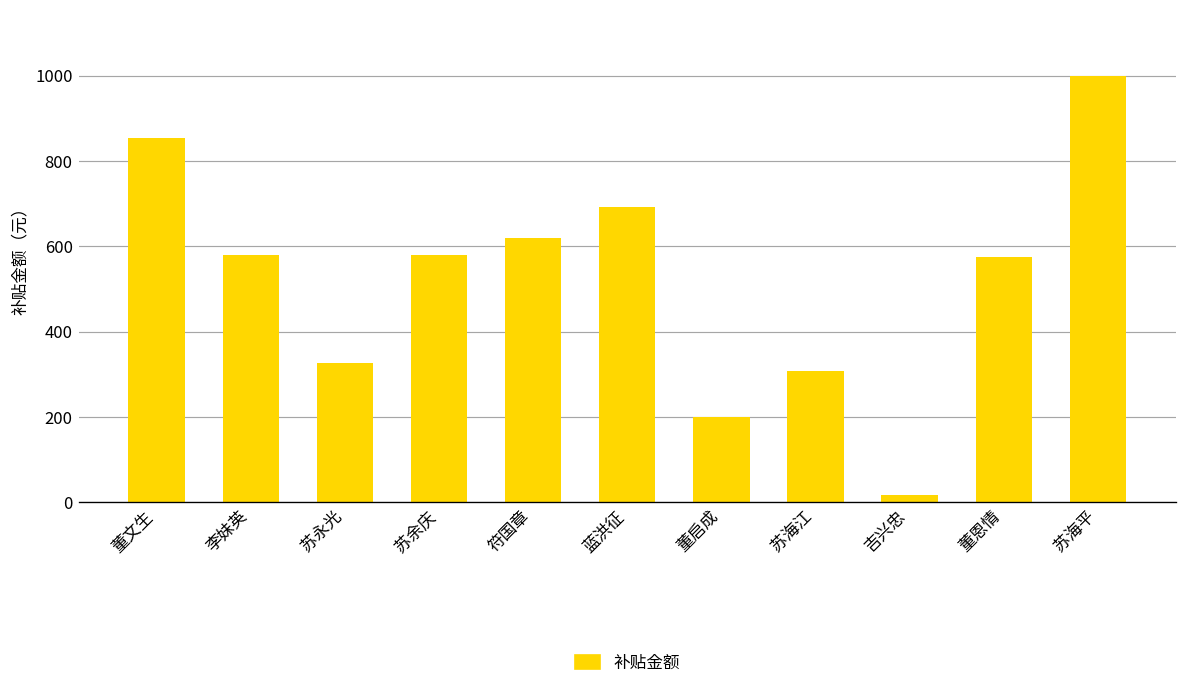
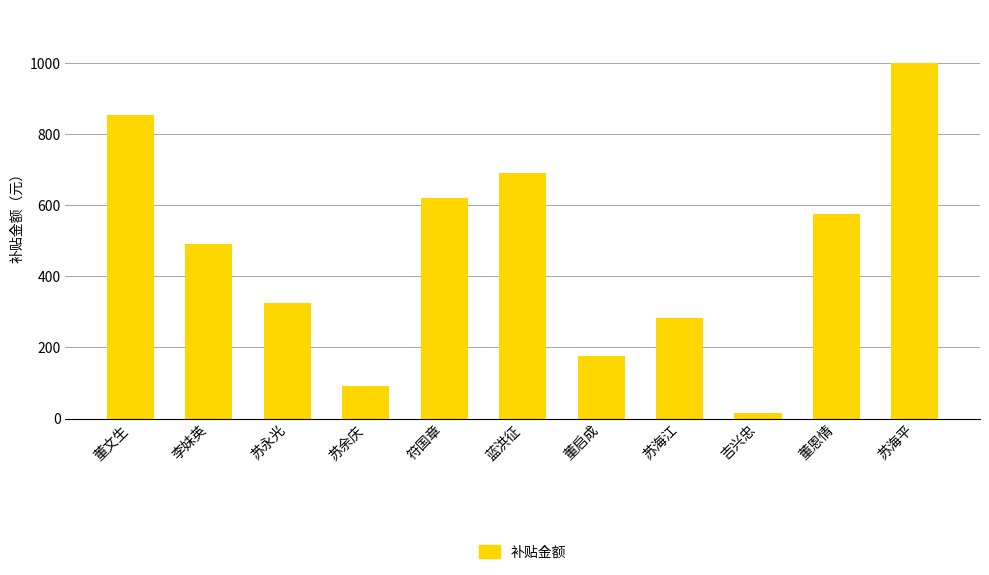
李妹英: 580 -> 490
苏余庆: 580 -> 90
董启成: 200 -> 180
苏海江: 310 -> 280
